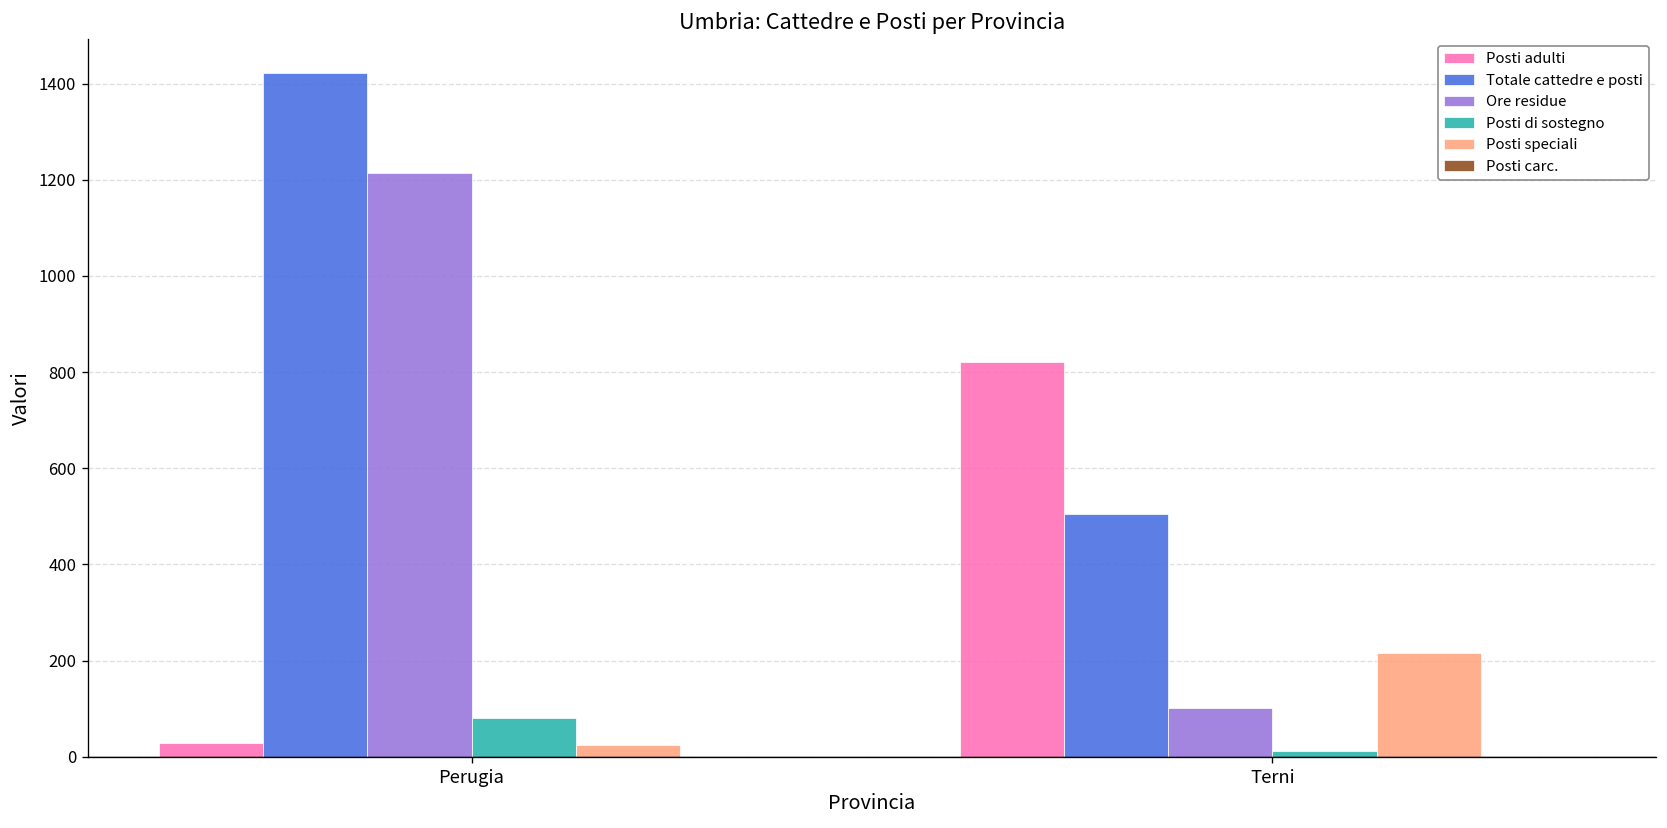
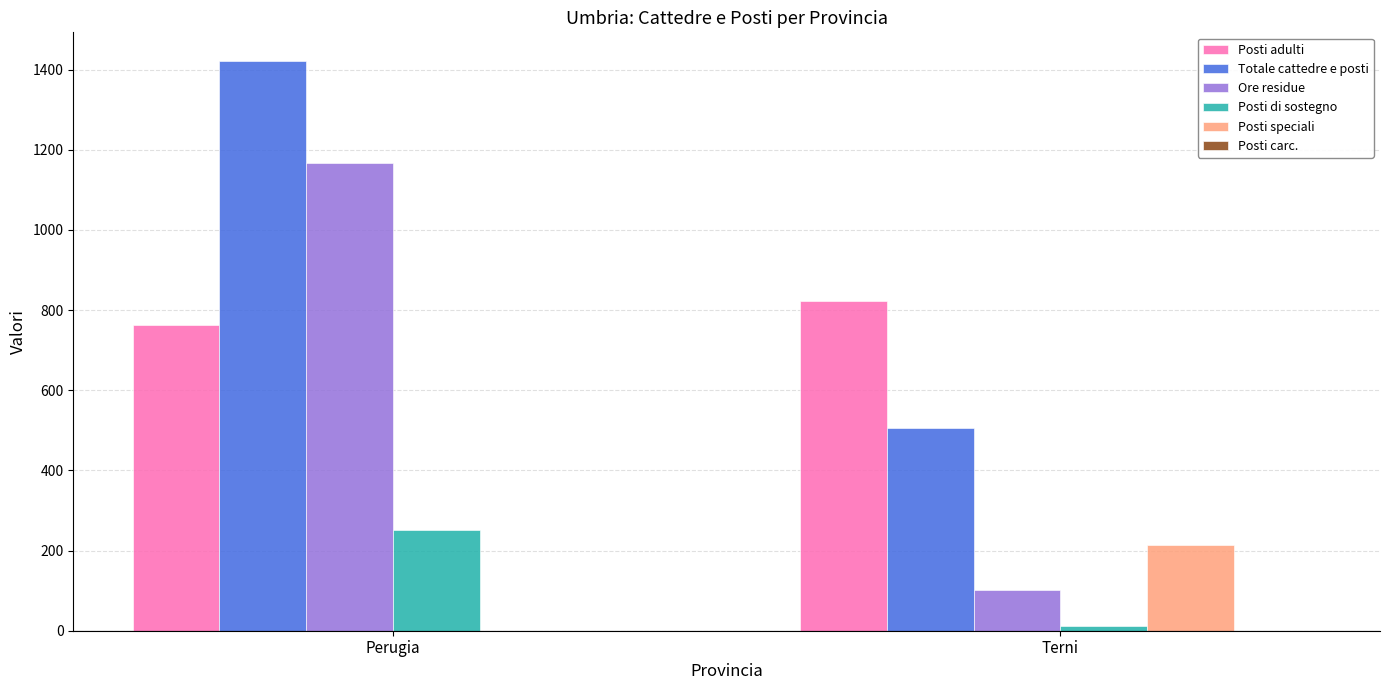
Posti adulti, Perugia: 30 -> 760
Ore residue, Perugia: 1220 -> 1170
Posti di sostegno, Perugia: 80 -> 250
Posti speciali, Perugia: 30 -> 0
